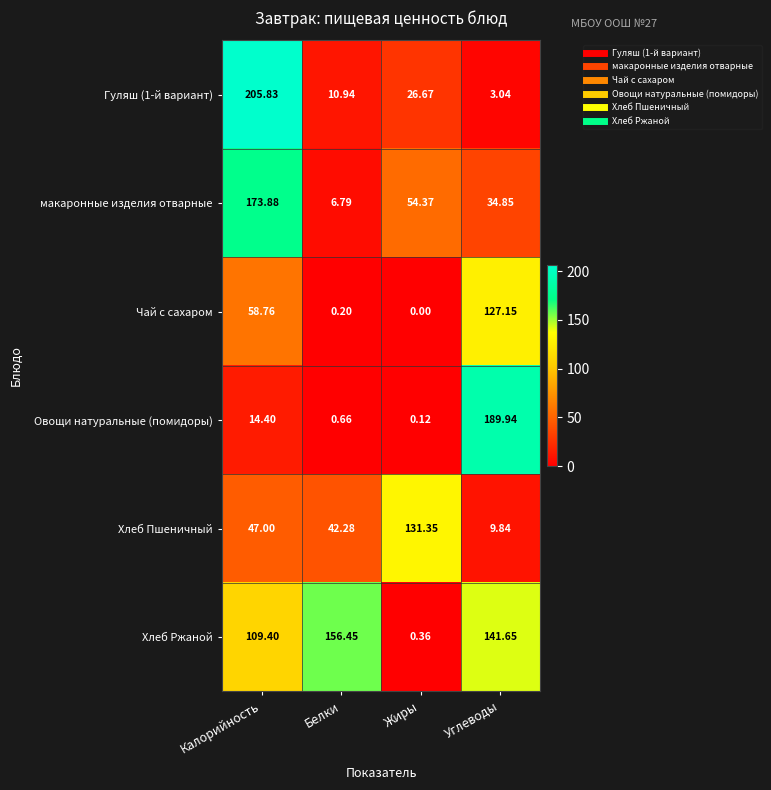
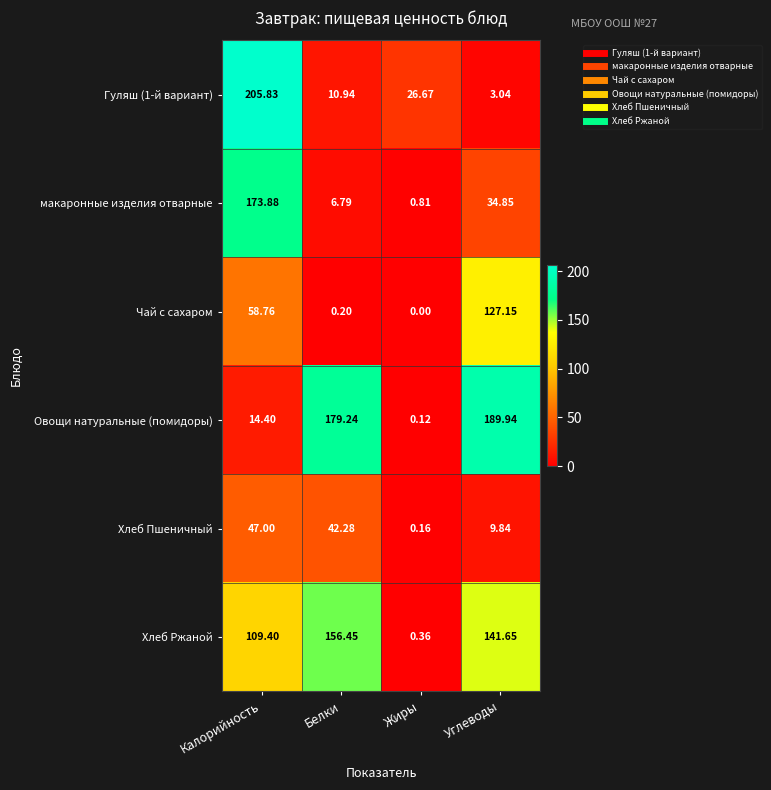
макаронные изделия отварные, Жиры: 54.37 -> 0.81
Овощи натуральные (помидоры), Белки: 0.66 -> 179.24
Хлеб Пшеничный, Жиры: 131.35 -> 0.16
